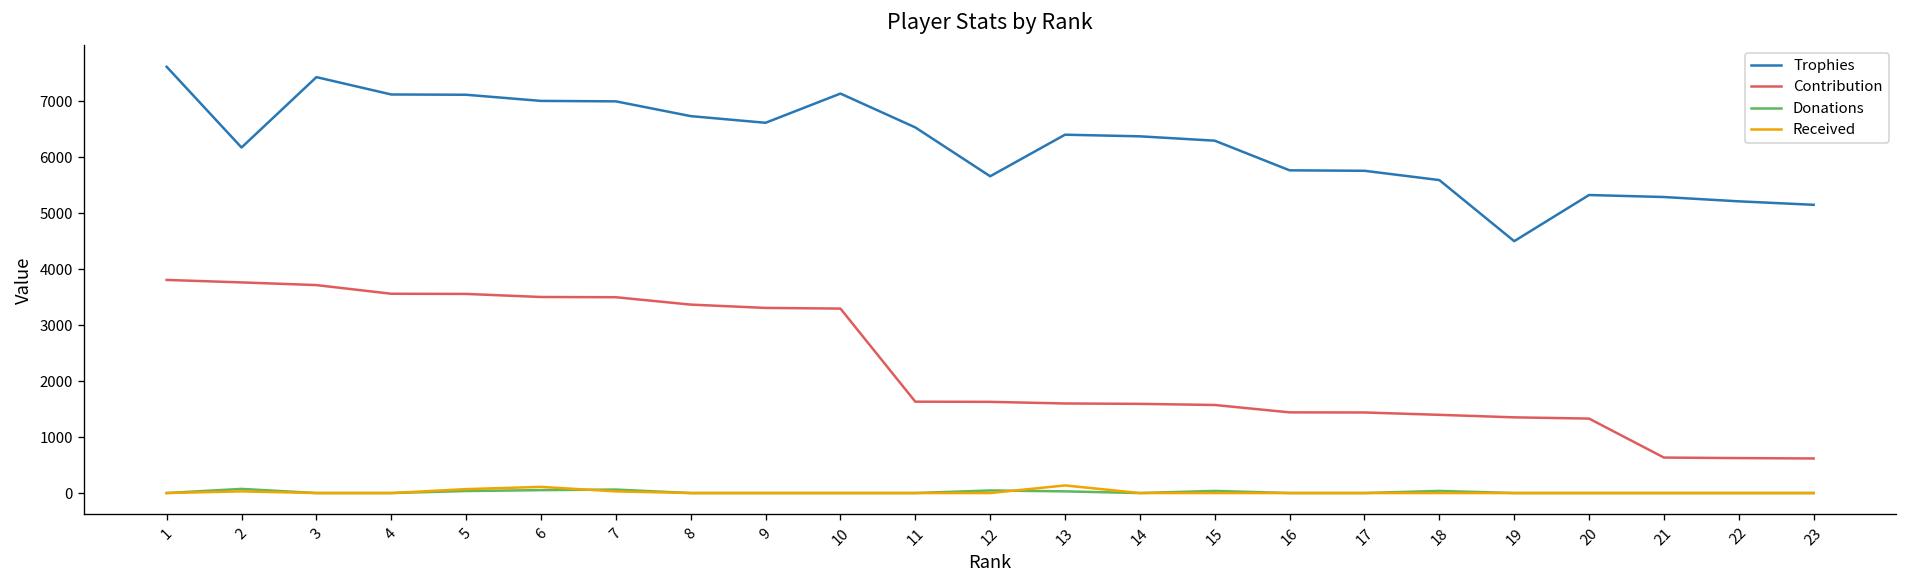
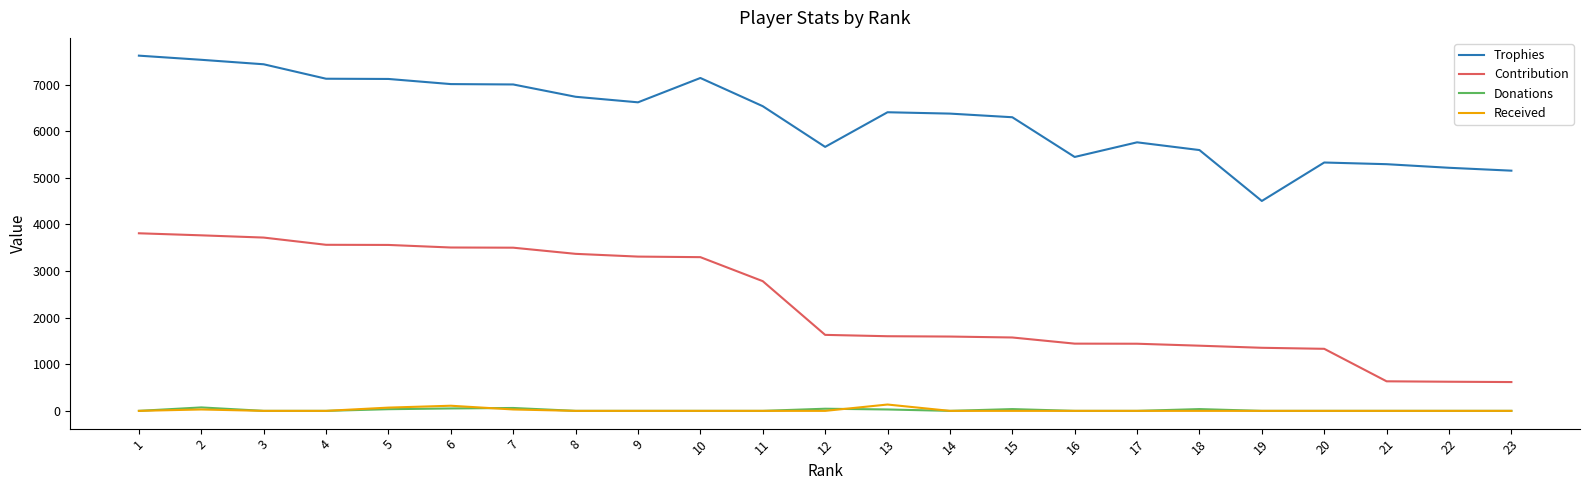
Trophies, 2: 6200 -> 7500
Contribution, 11: 1600 -> 2800
Trophies, 16: 5800 -> 5400
